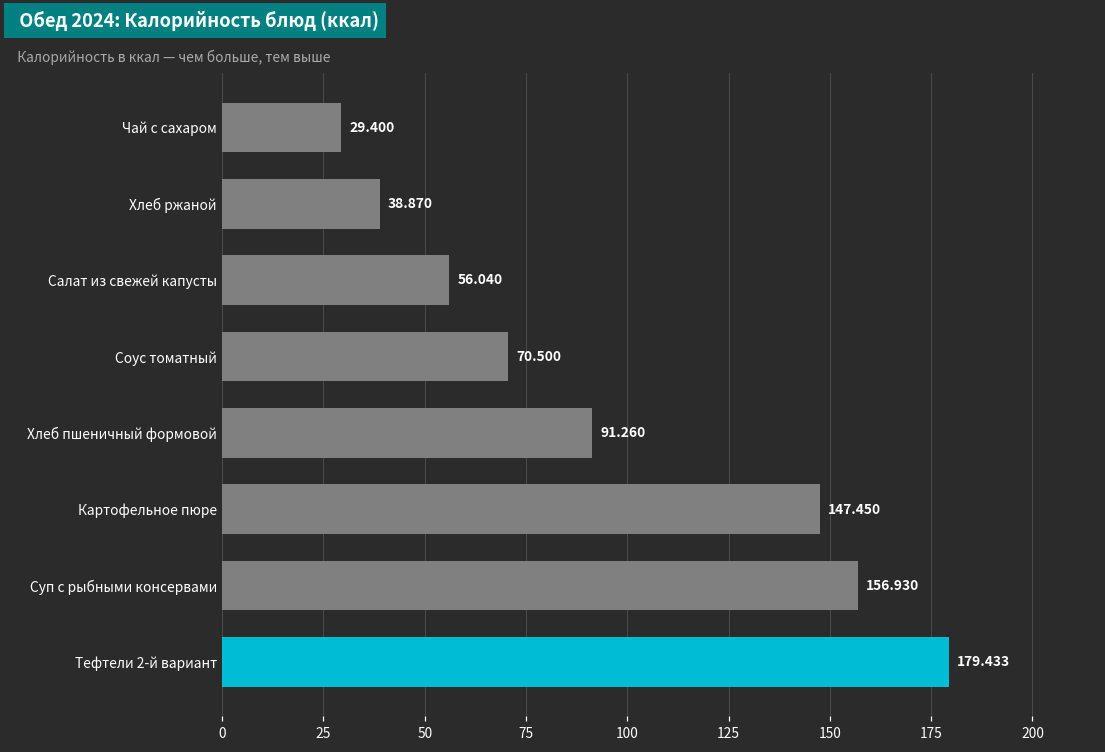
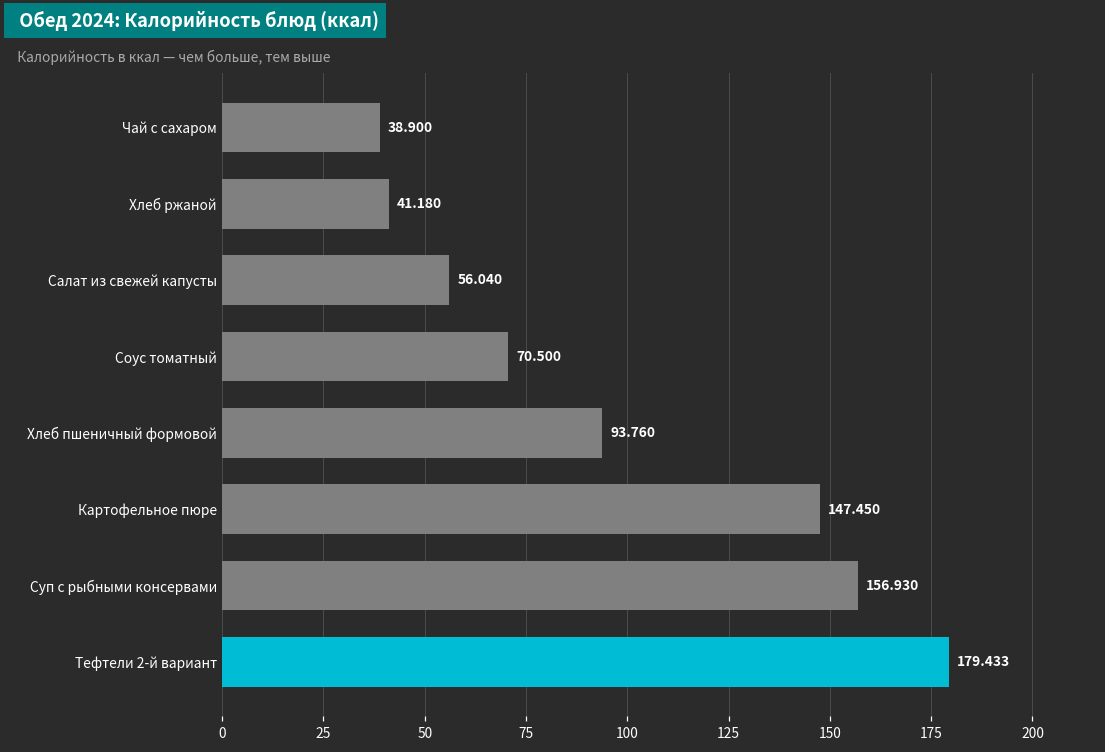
Чай с сахаром: 29.400 -> 38.900
Хлеб ржаной: 38.870 -> 41.180
Хлеб пшеничный формовой: 91.260 -> 93.760
